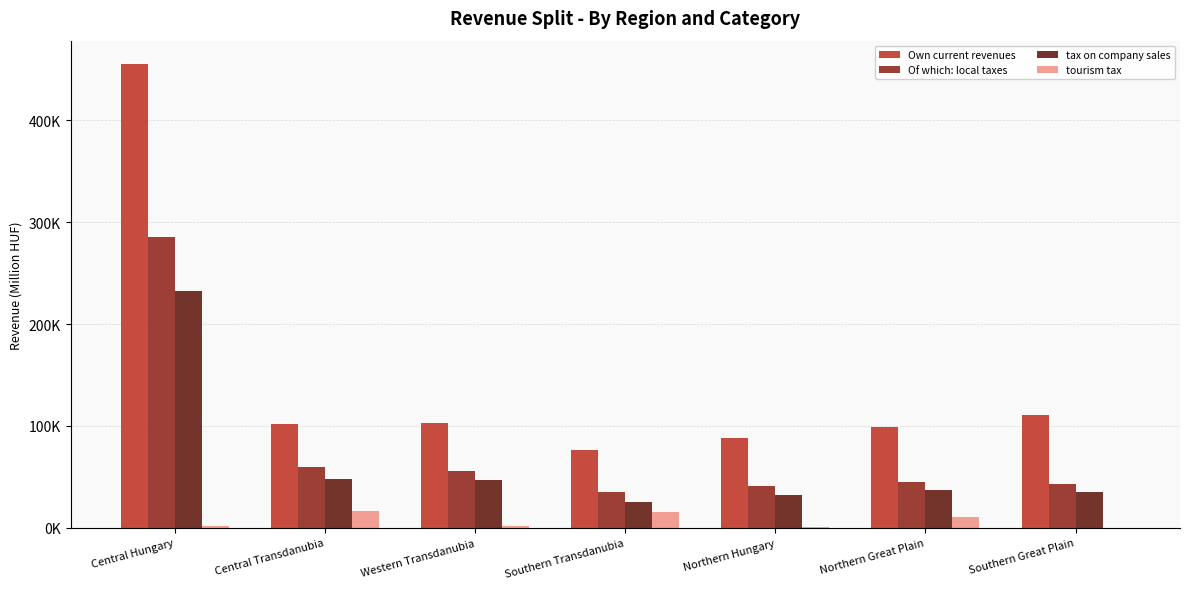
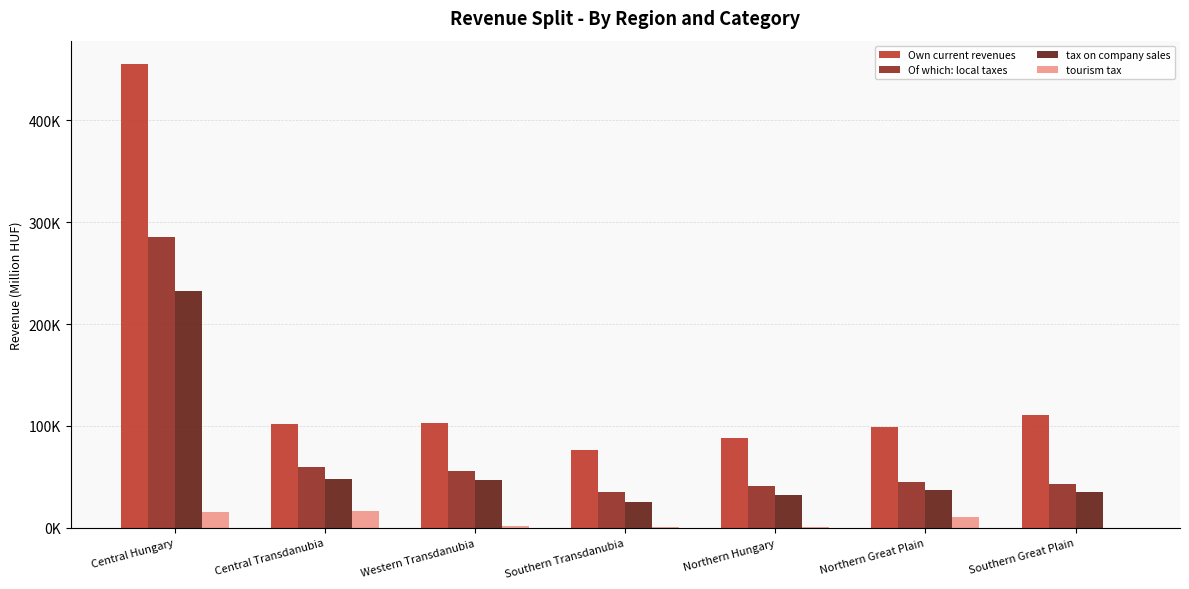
tourism tax, Central Hungary: 2000 -> 16000
tourism tax, Southern Transdanubia: 16000 -> 1000
